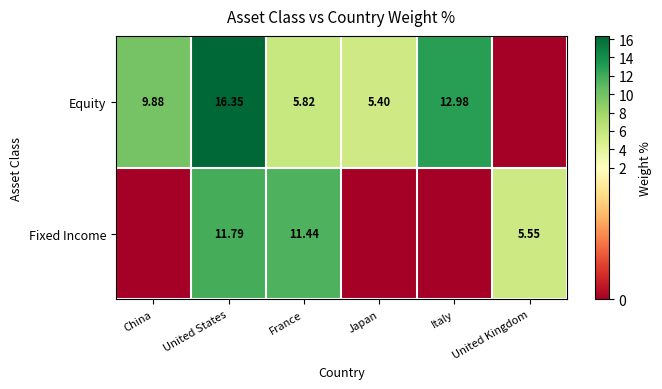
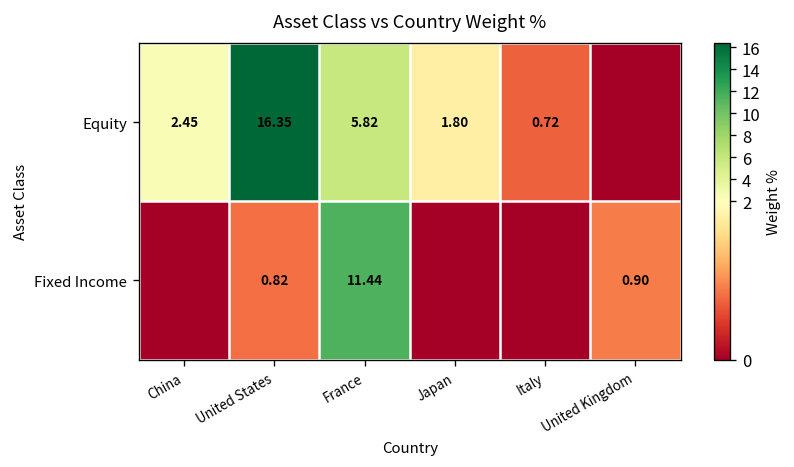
Equity, China: 9.88 -> 2.45
Equity, Japan: 5.40 -> 1.80
Equity, Italy: 12.98 -> 0.72
Fixed Income, United States: 11.79 -> 0.82
Fixed Income, United Kingdom: 5.55 -> 0.90
